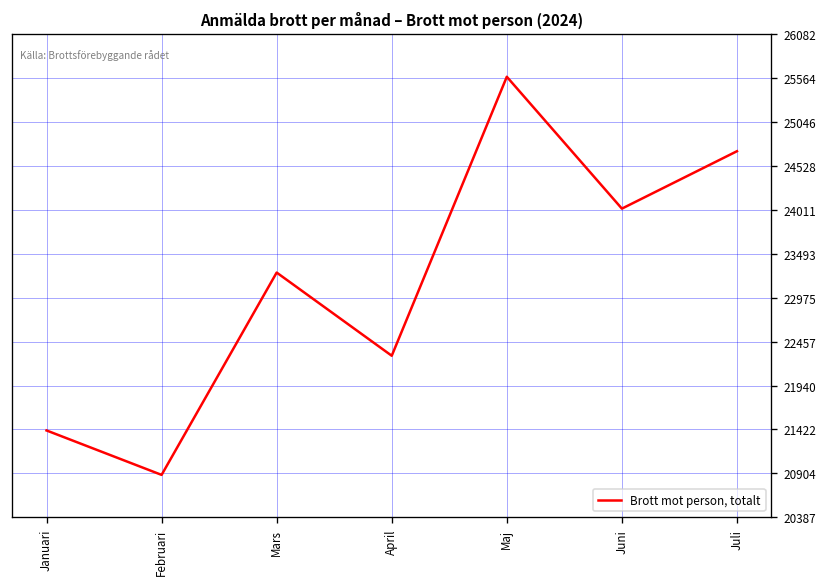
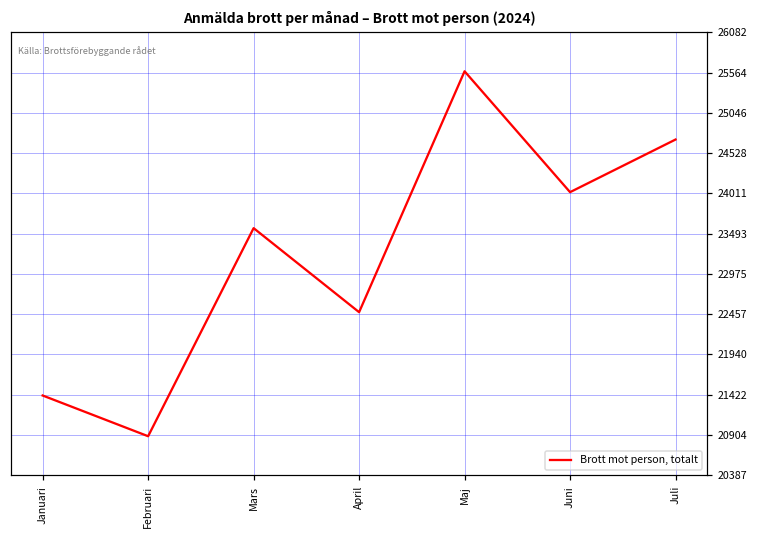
Mars: 23300 -> 23600
April: 22300 -> 22500
